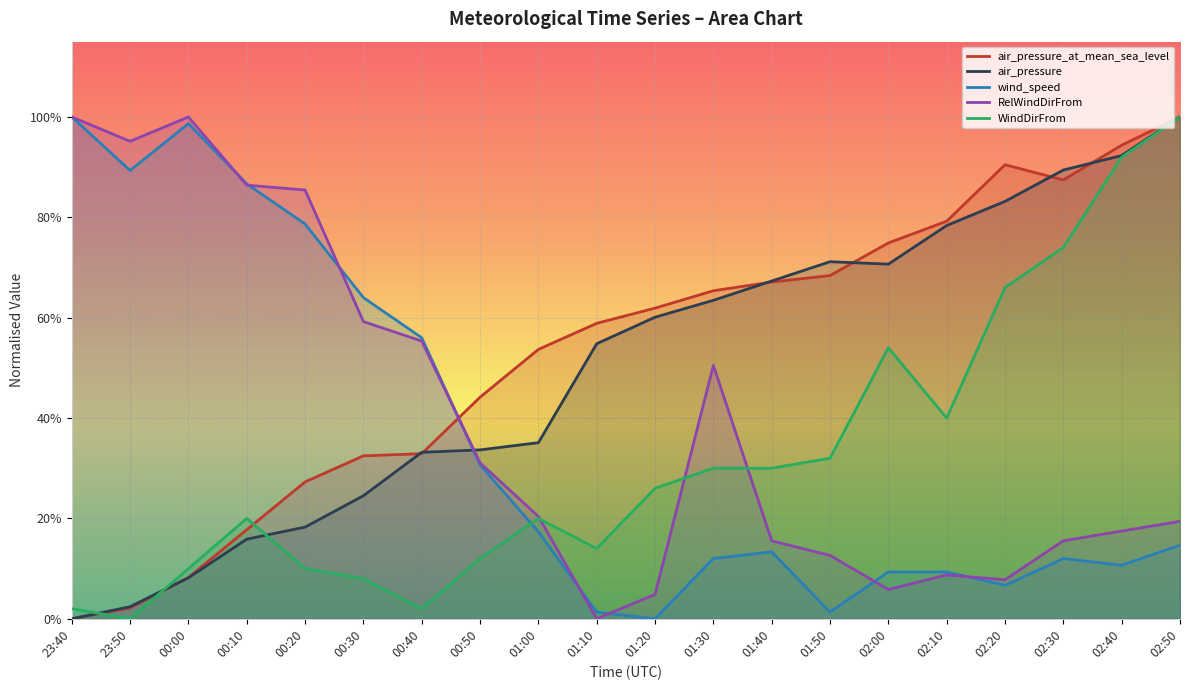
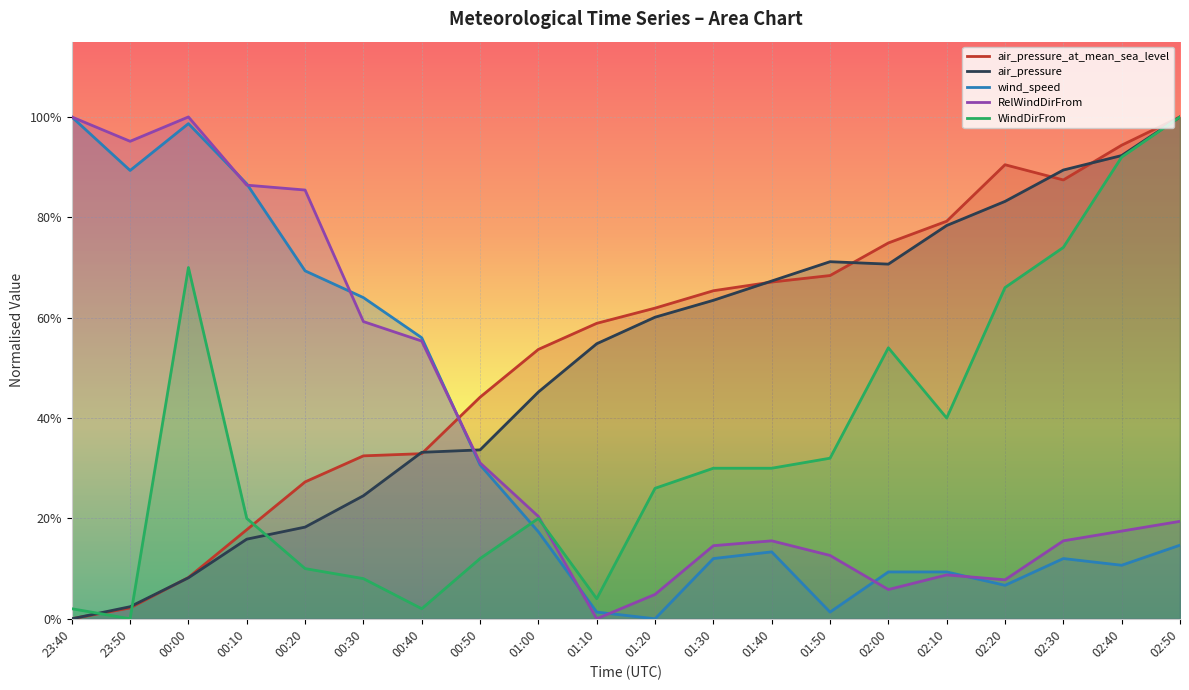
WindDirFrom, 00:00: 10% -> 70%
wind_speed, 00:20: 79% -> 69%
air_pressure, 01:00: 35% -> 45%
WindDirFrom, 01:10: 14% -> 4%
RelWindDirFrom, 01:30: 50% -> 15%
